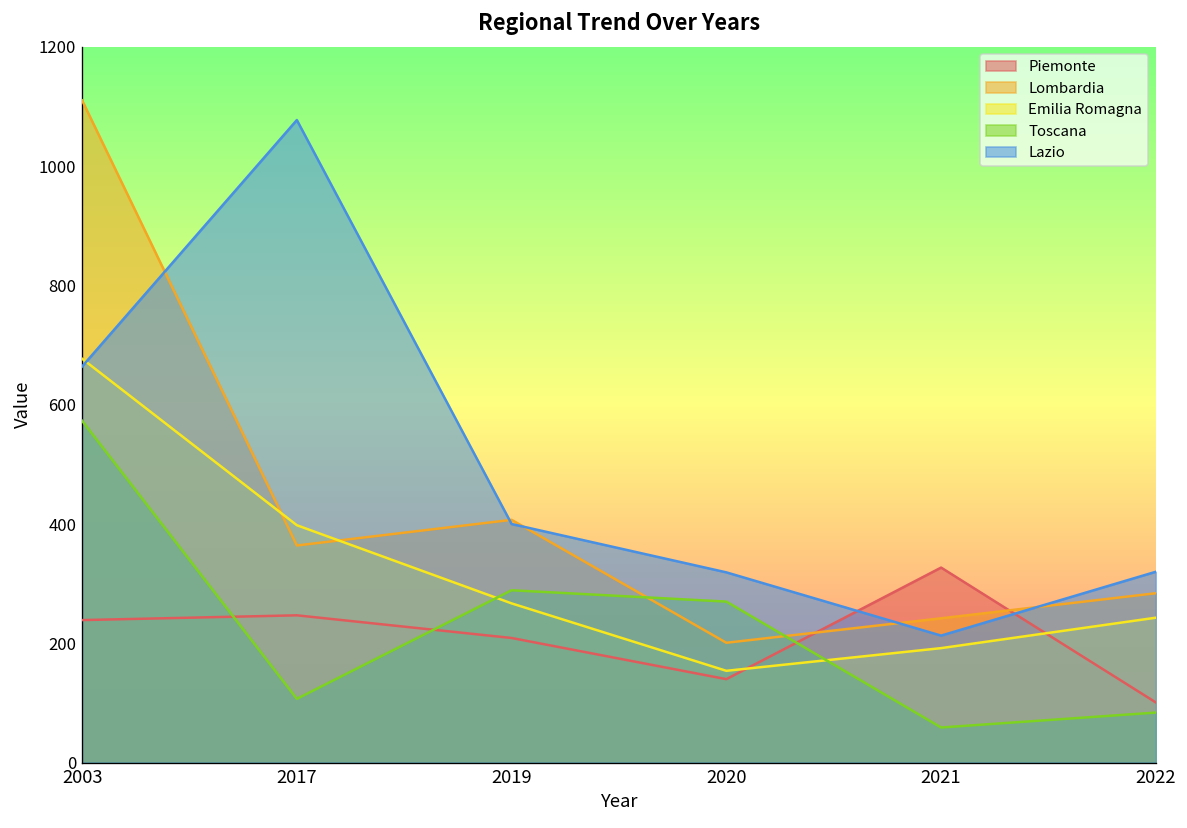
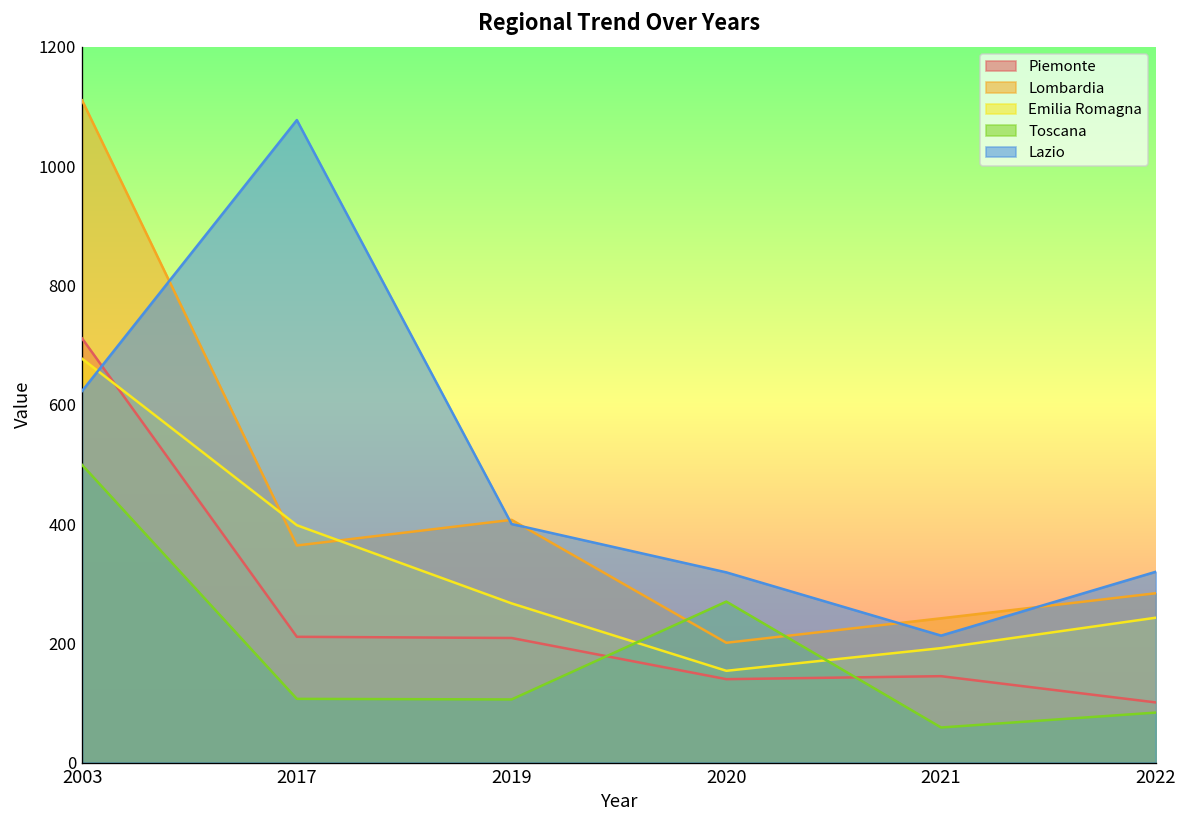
Piemonte, 2003: 240 -> 710
Toscana, 2003: 570 -> 500
Lazio, 2003: 660 -> 620
Piemonte, 2017: 250 -> 210
Toscana, 2019: 290 -> 110
Piemonte, 2021: 330 -> 150
